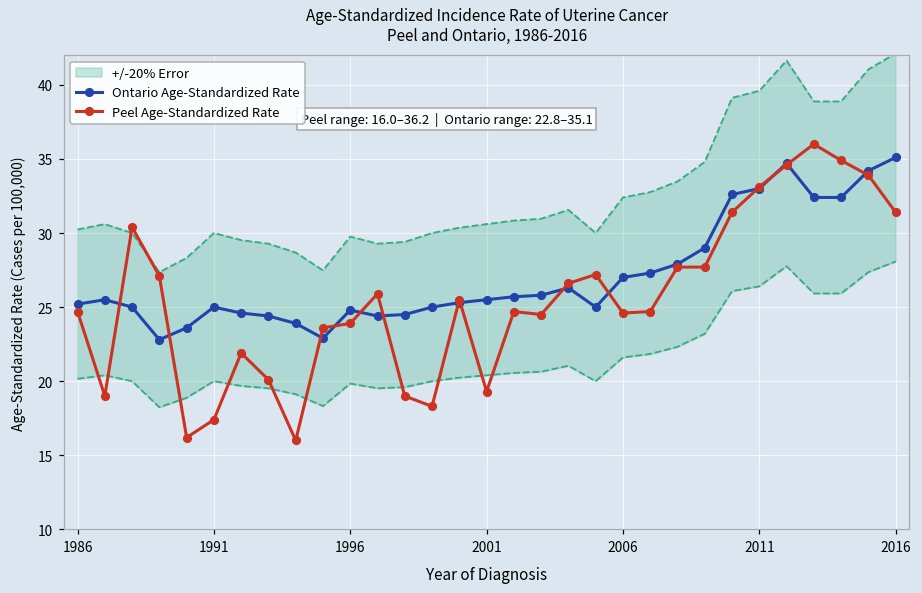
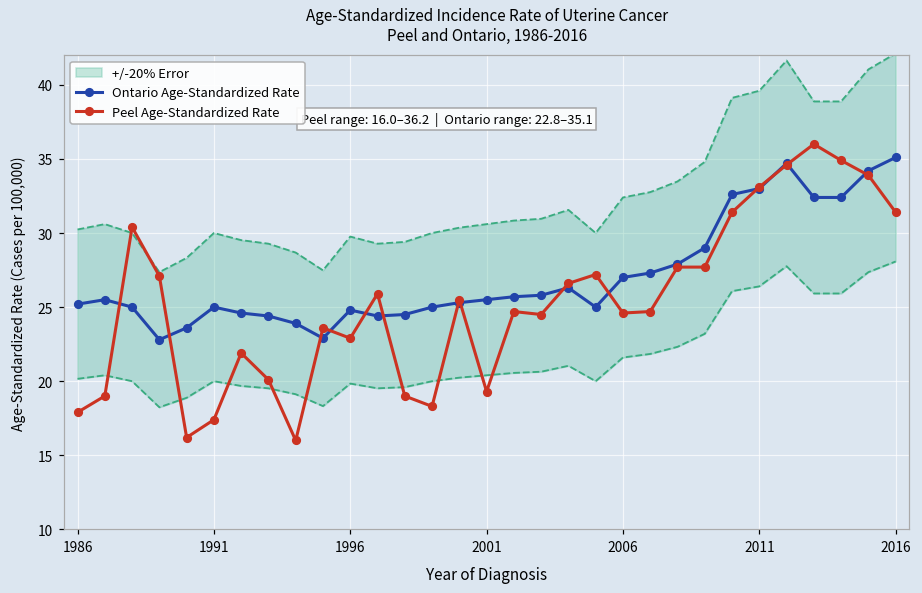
Peel Age-Standardized Rate, 1986: 24.7 -> 17.9
Peel Age-Standardized Rate, 1996: 23.9 -> 22.9
